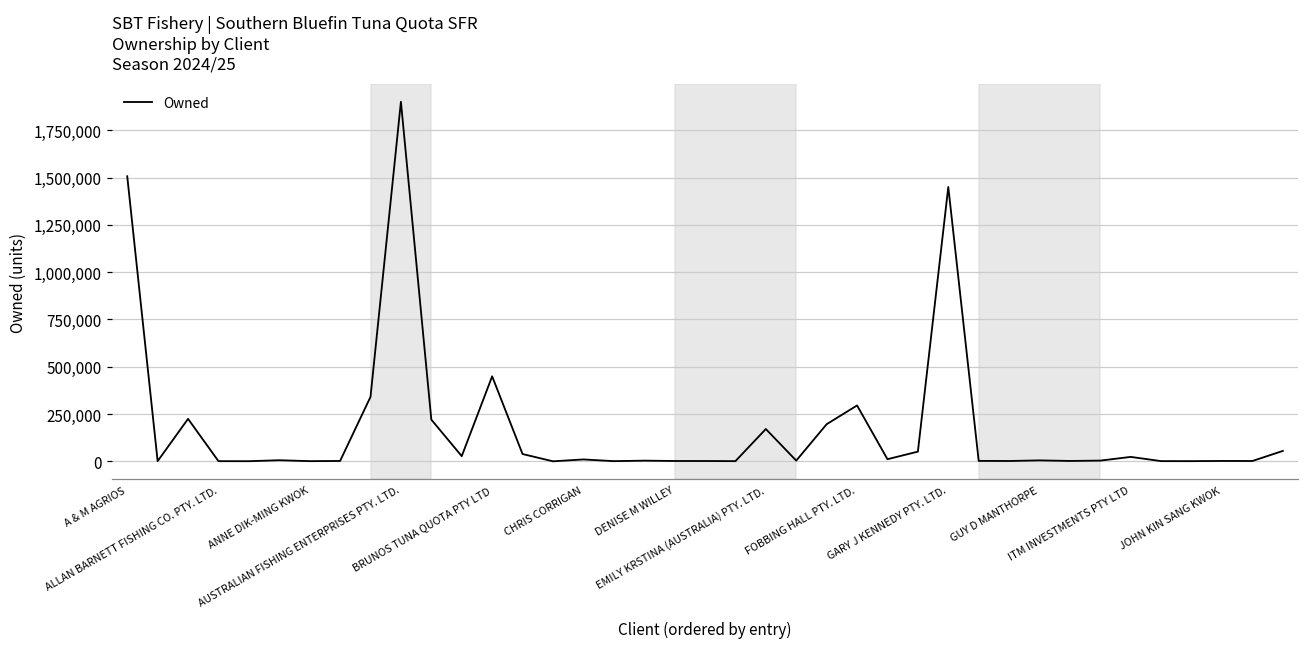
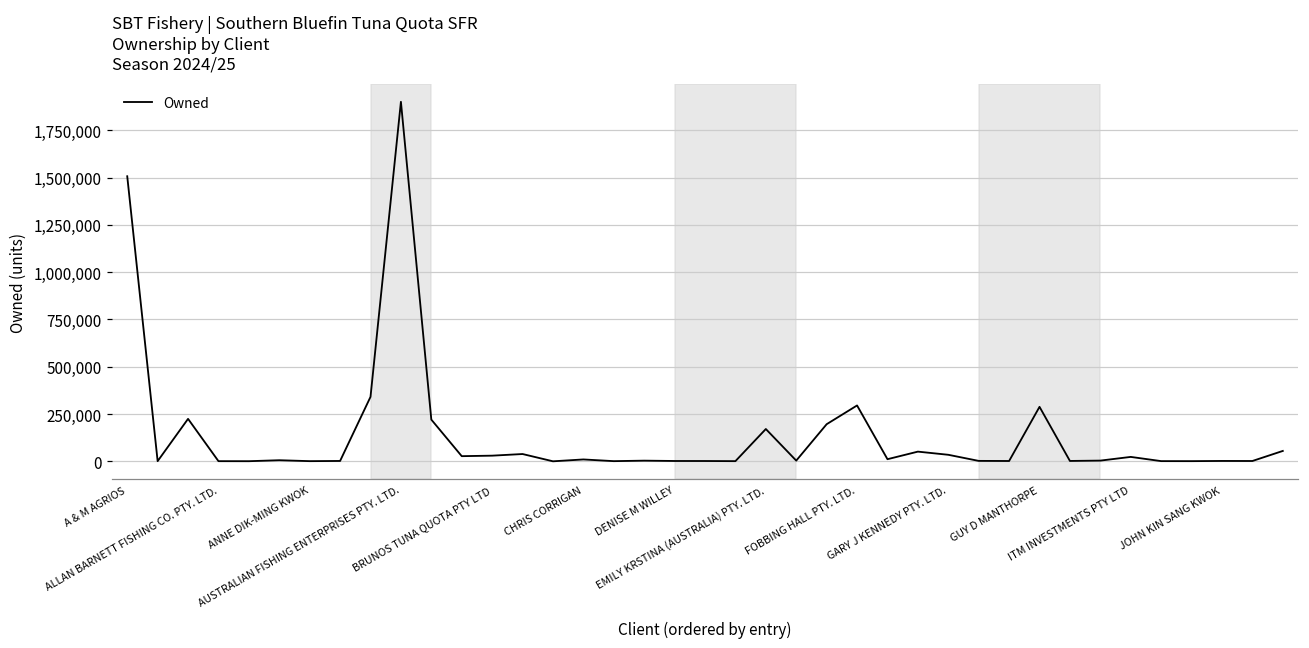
BRUNOS TUNA QUOTA PTY LTD: 450,000 -> 30,000
GARY J KENNEDY PTY. LTD.: 1,450,000 -> 30,000
GUY D MANTHORPE: 10,000 -> 290,000
